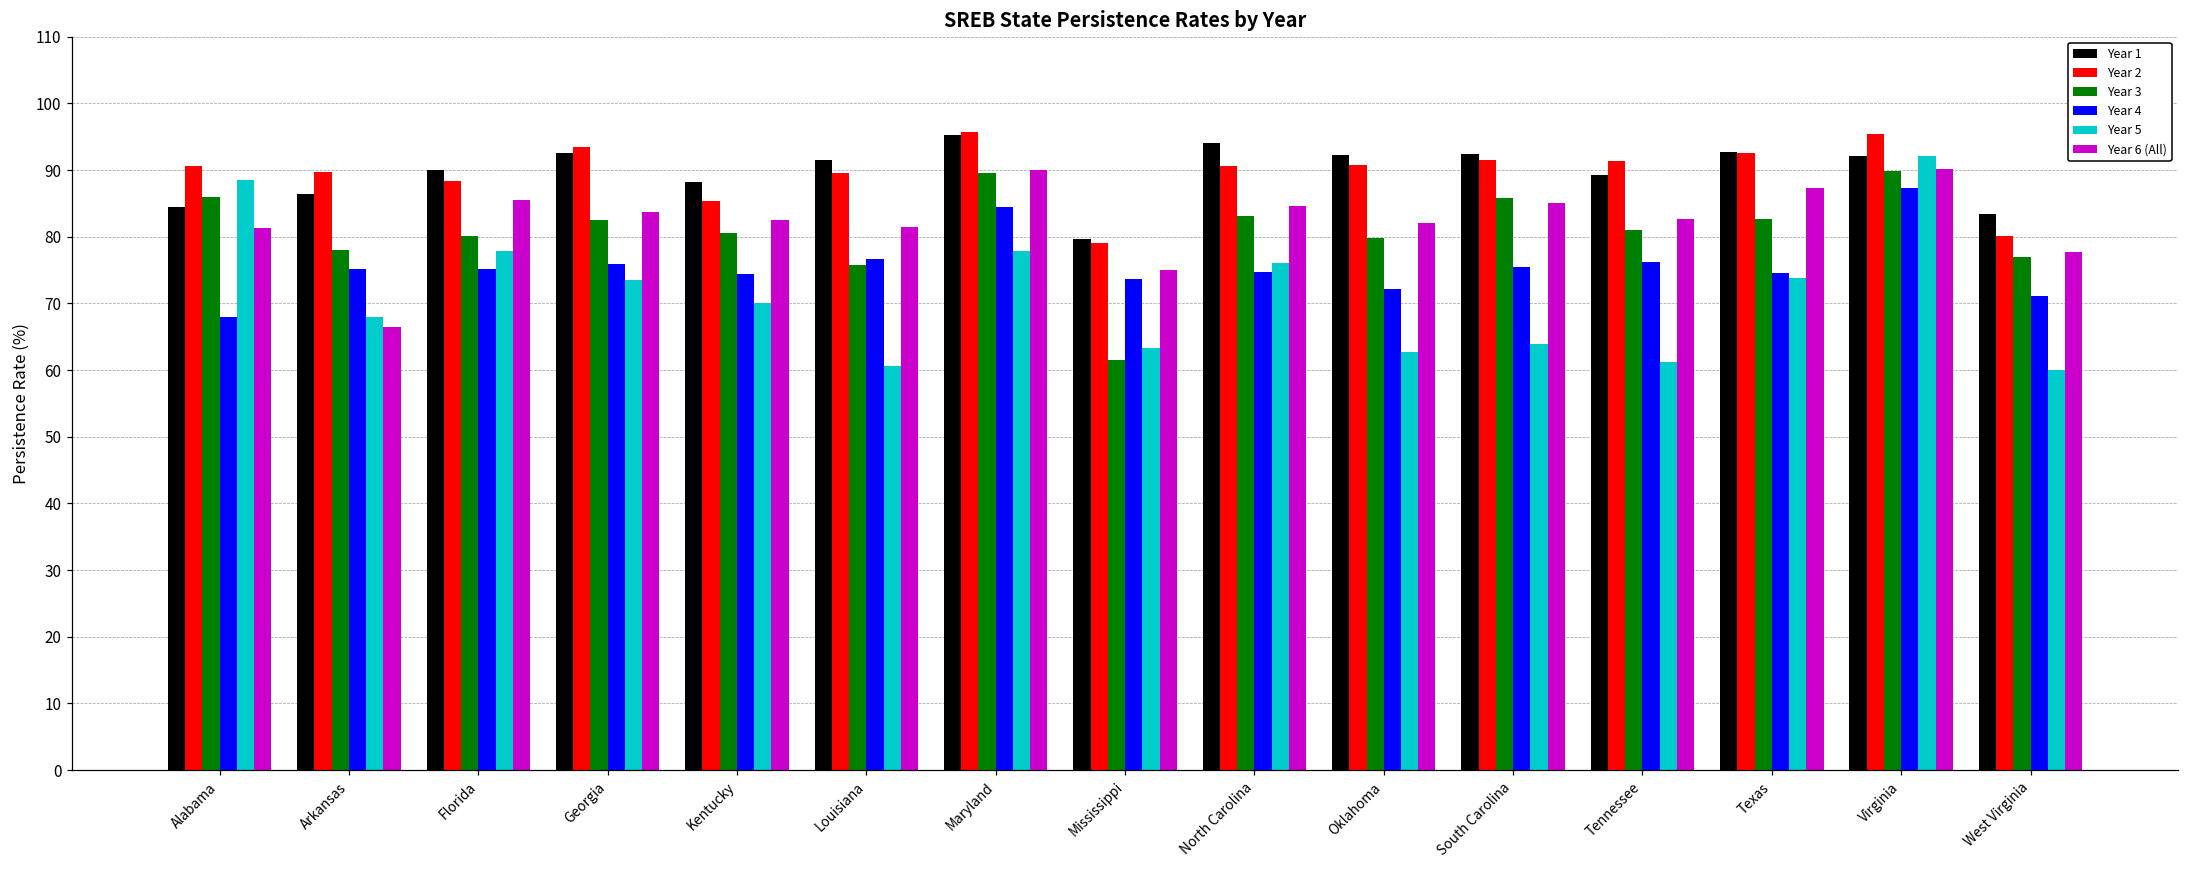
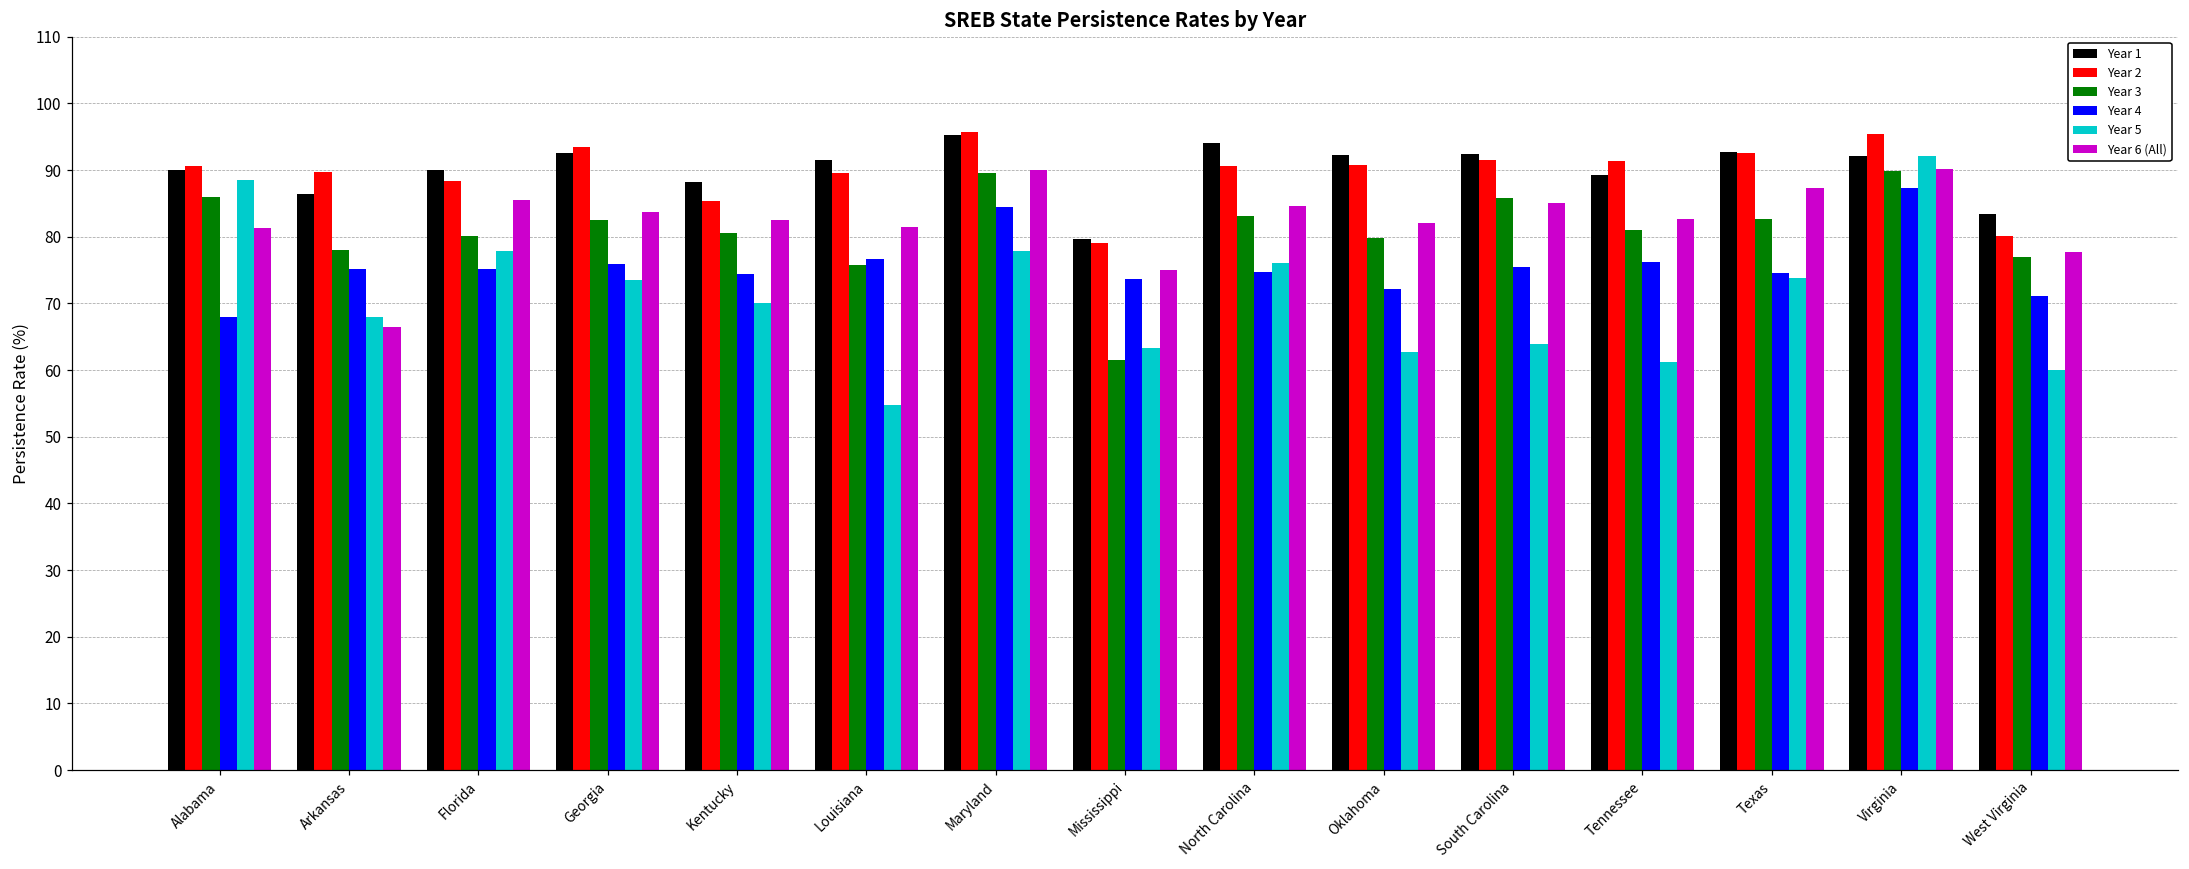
Year 1, Alabama: 84 -> 90
Year 5, Louisiana: 61 -> 55
